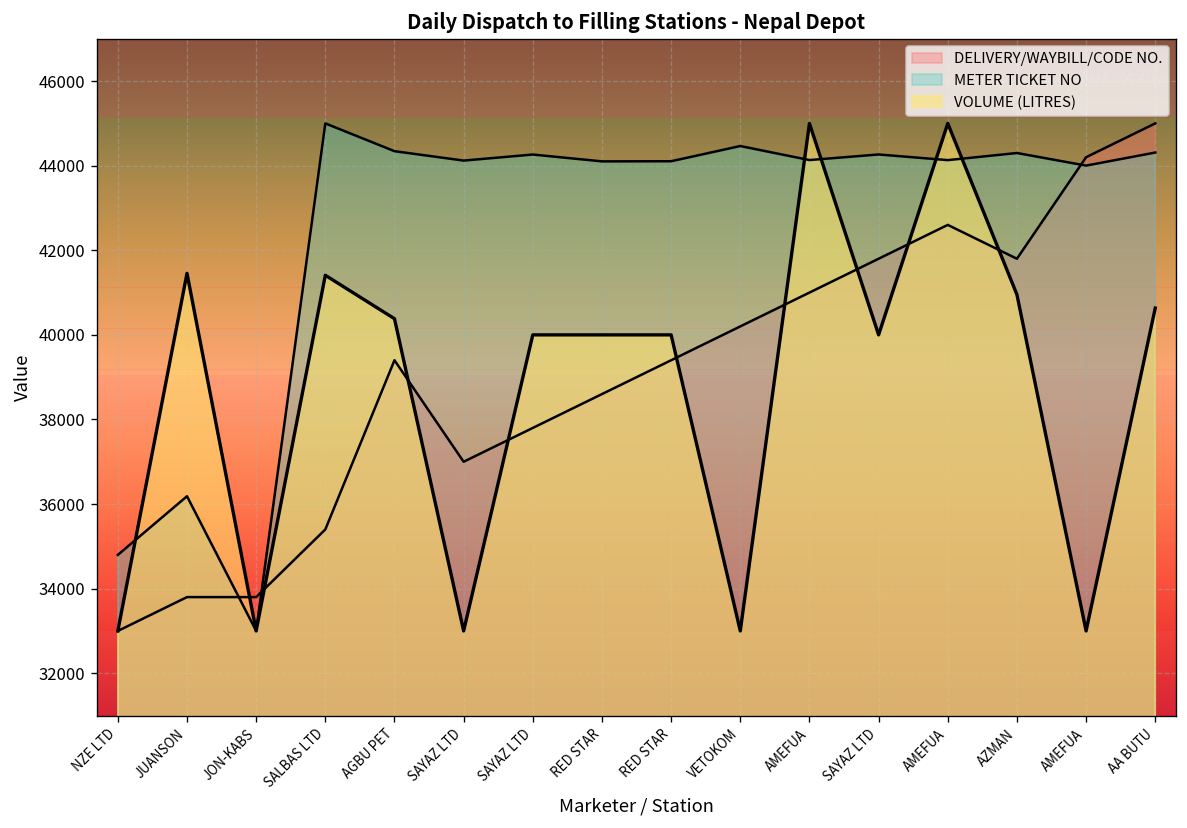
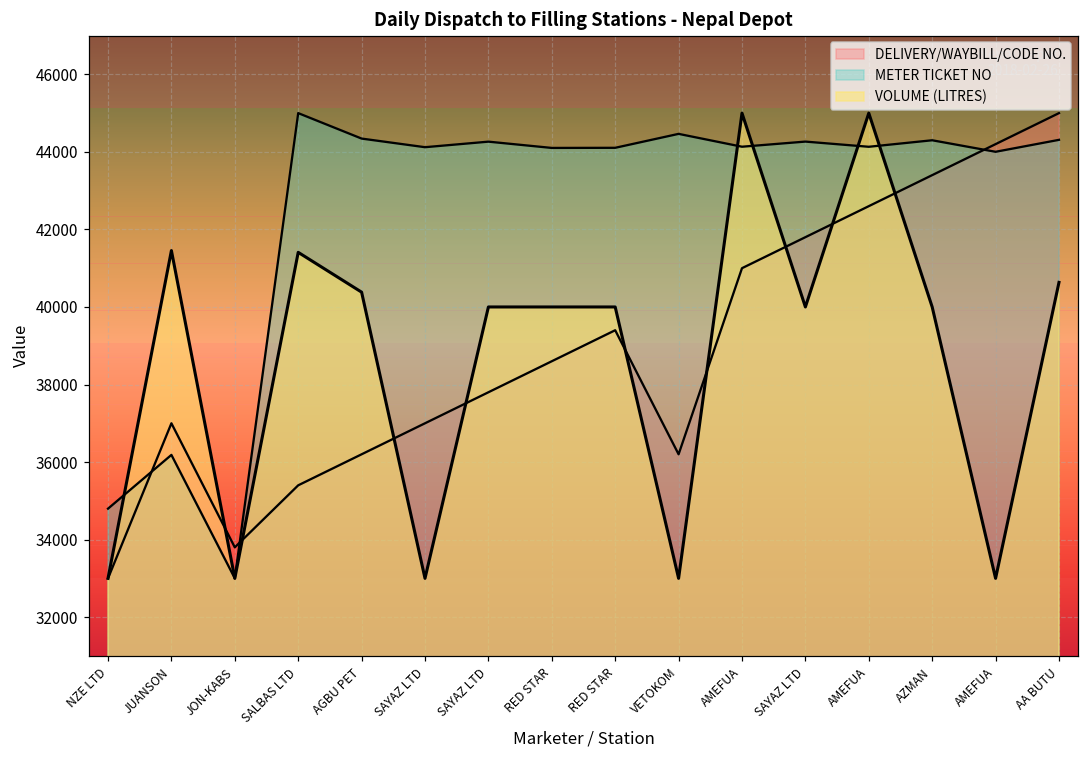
DELIVERY/WAYBILL/CODE NO., JUANSON: 33800 -> 37000
DELIVERY/WAYBILL/CODE NO., AGBU PET: 39400 -> 36200
DELIVERY/WAYBILL/CODE NO., VETOKOM: 40200 -> 36200
DELIVERY/WAYBILL/CODE NO., AZMAN: 41800 -> 43400
VOLUME (LITRES), AZMAN: 41000 -> 40000
